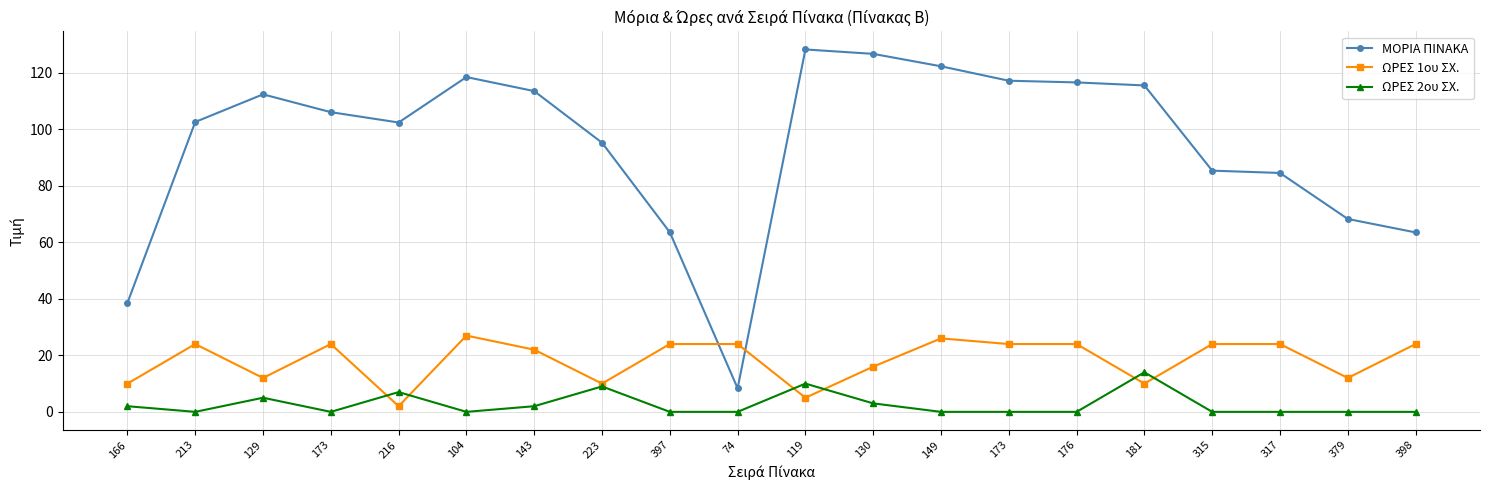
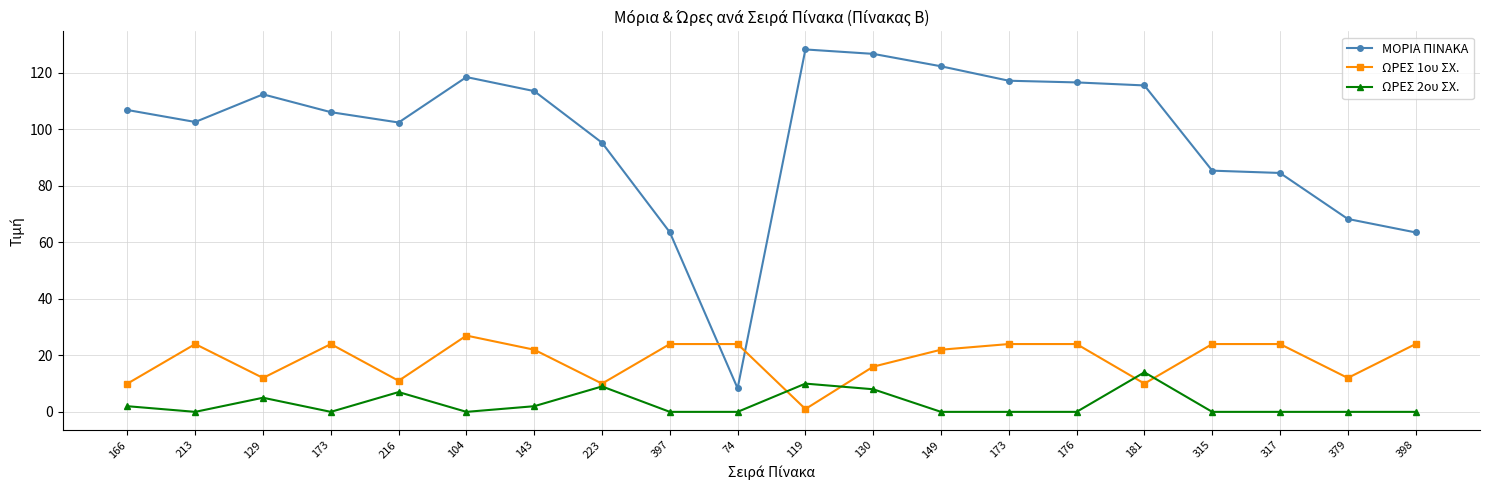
ΜΟΡΙΑ ΠΙΝΑΚΑ, 166: 39 -> 107
ΩΡΕΣ 1ου ΣΧ., 216: 2 -> 11
ΩΡΕΣ 1ου ΣΧ., 119: 5 -> 1
ΩΡΕΣ 2ου ΣΧ., 130: 3 -> 8
ΩΡΕΣ 1ου ΣΧ., 149: 26 -> 22
